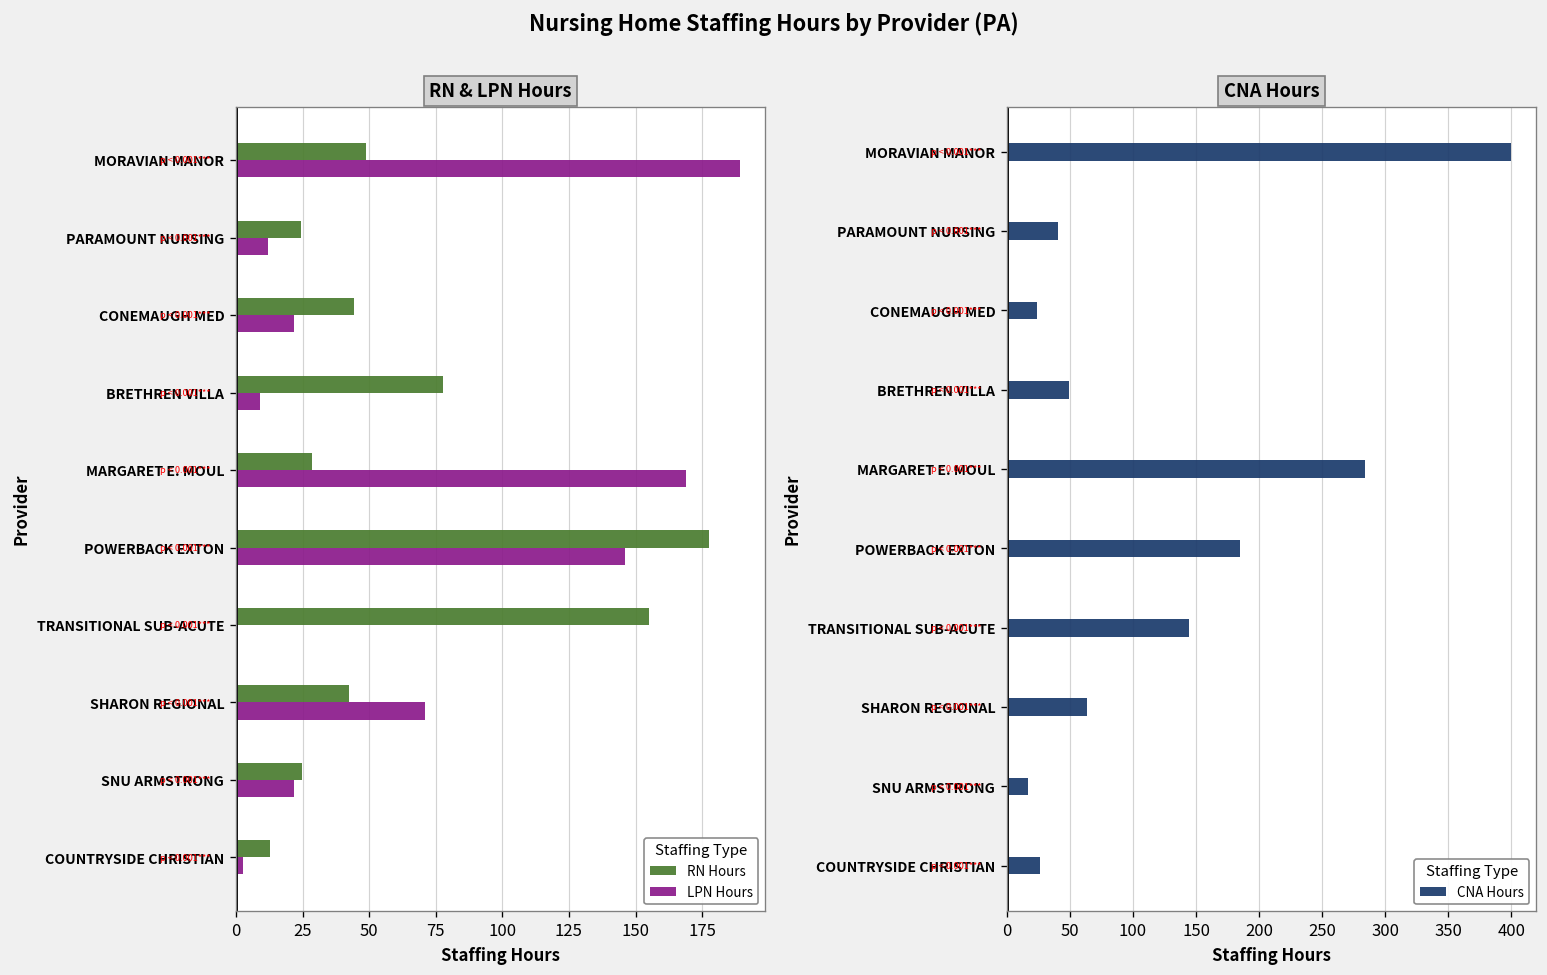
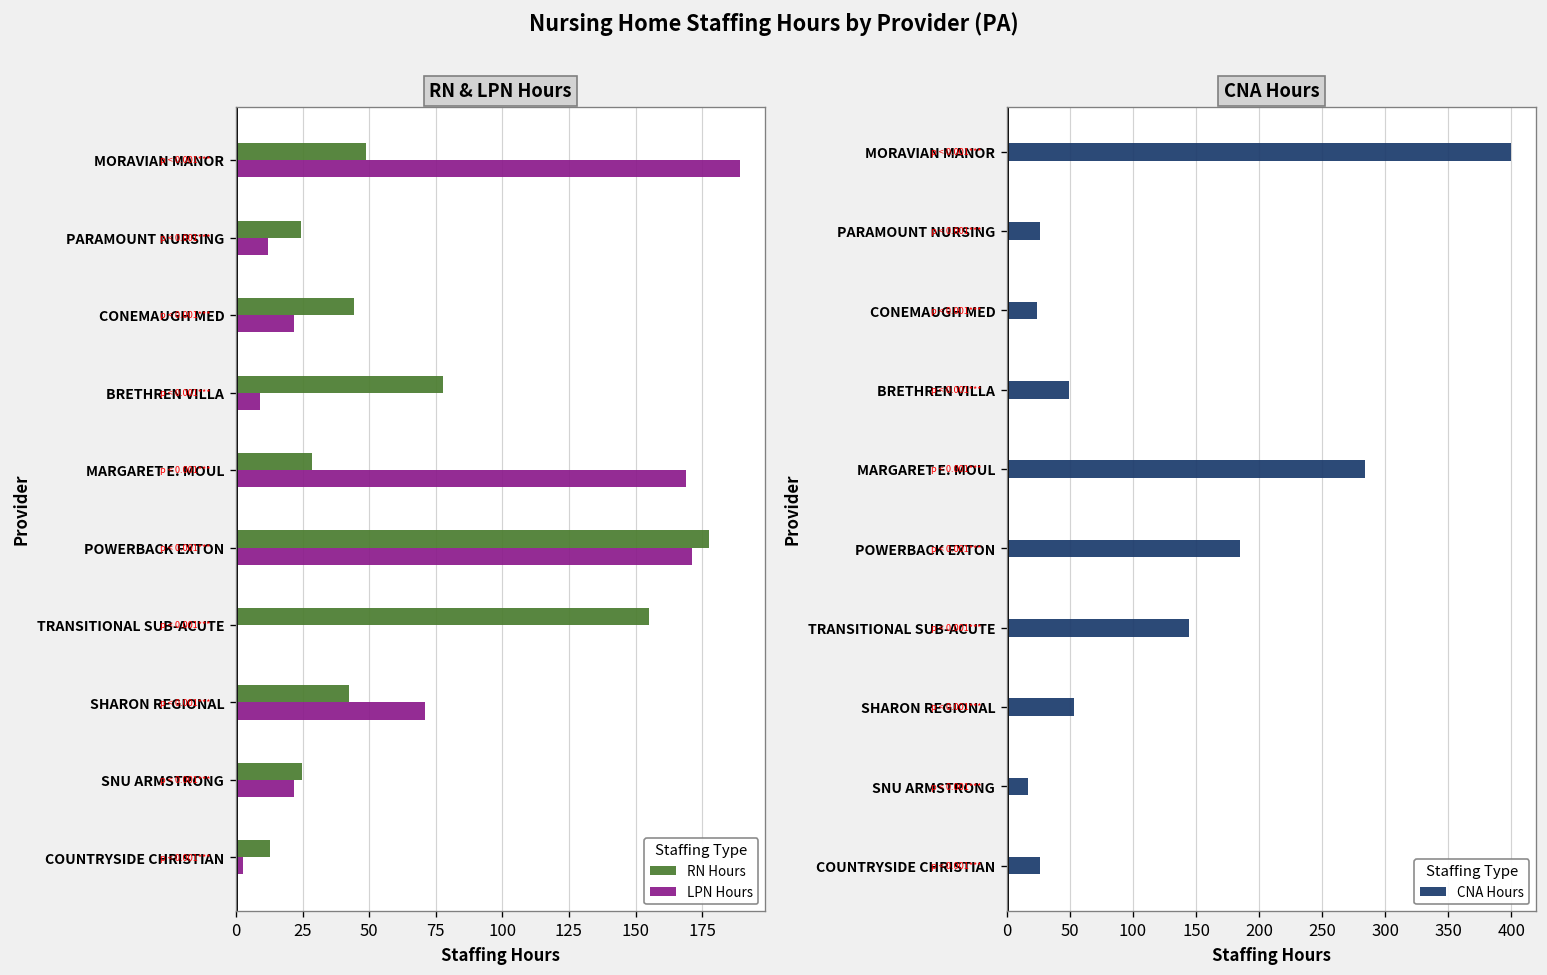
RN & LPN Hours, LPN Hours, POWERBACK EXTON: 146 -> 171
CNA Hours, PARAMOUNT NURSING: 41 -> 26
CNA Hours, SHARON REGIONAL: 63 -> 53
